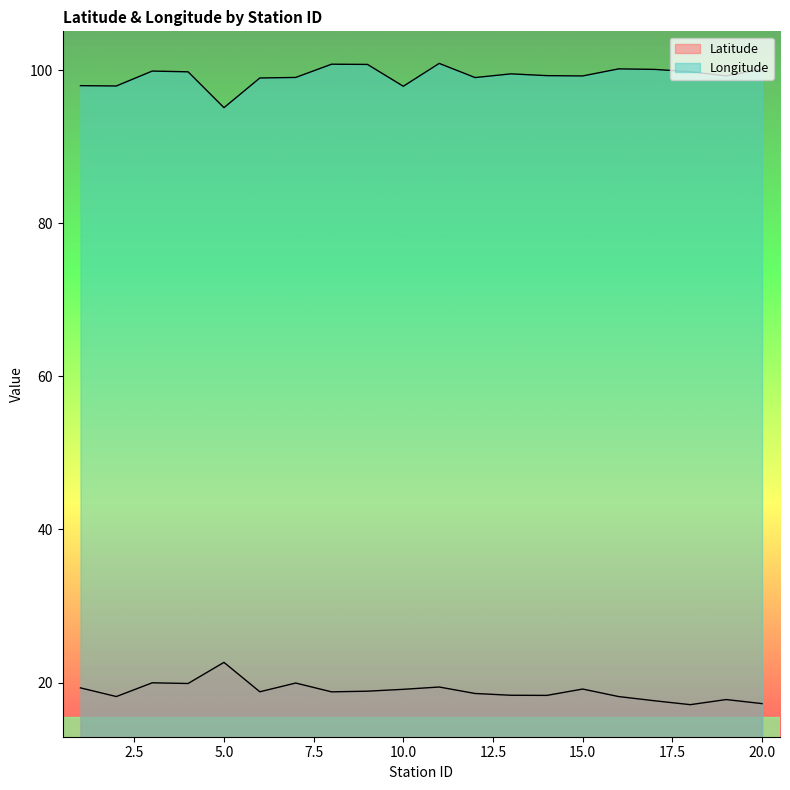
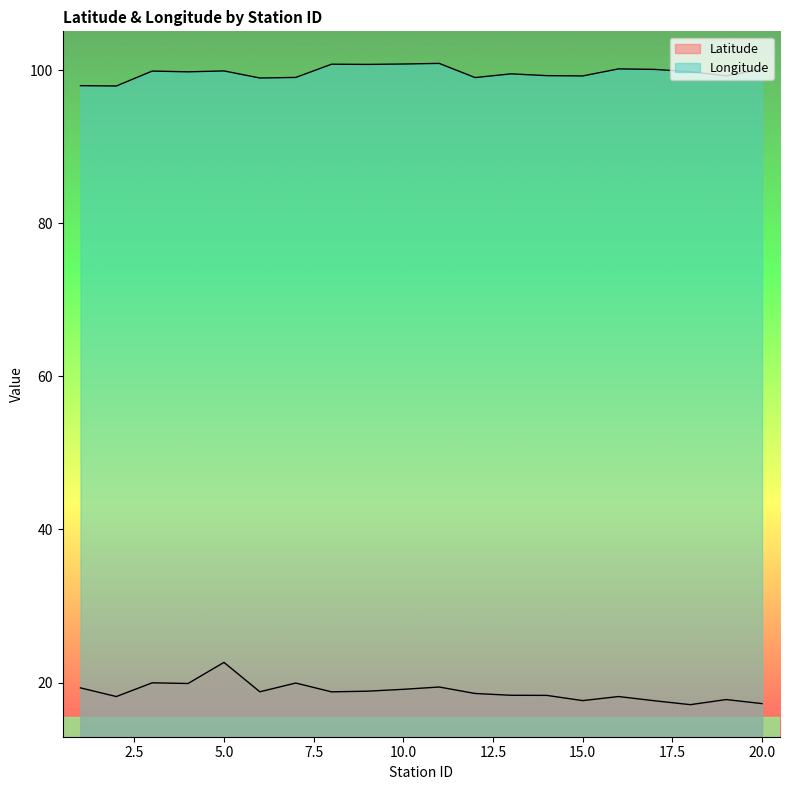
Longitude, 5.0: 95 -> 100
Longitude, 10.0: 98 -> 101
Latitude, 15.0: 19 -> 18
